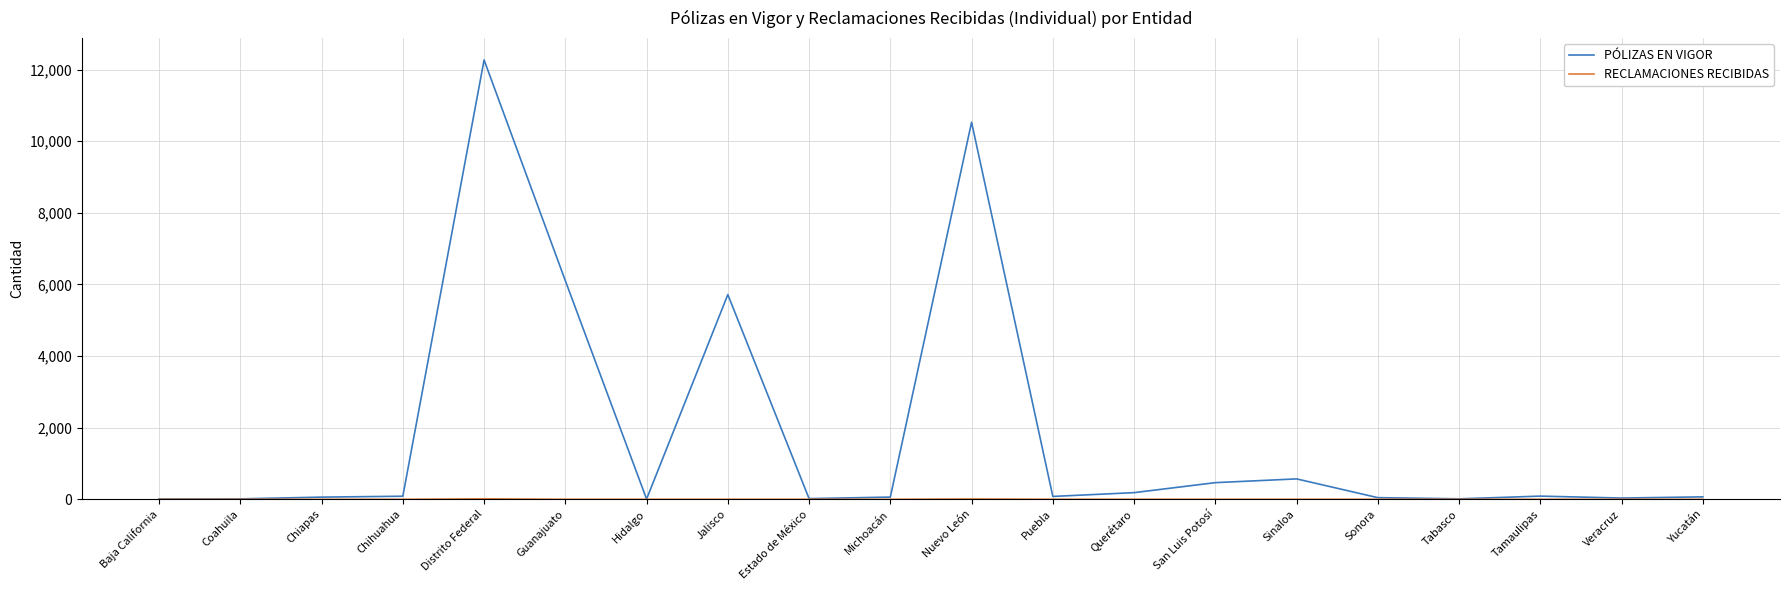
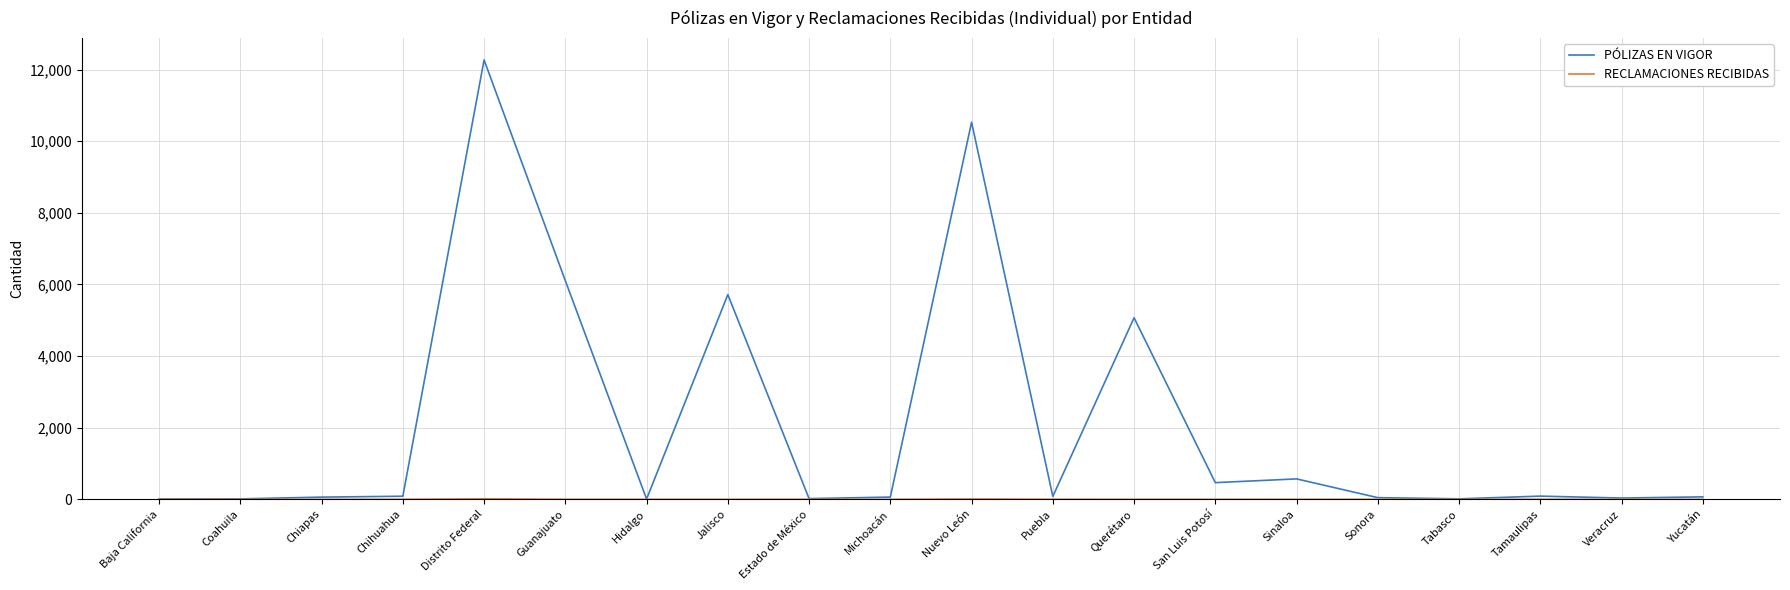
PÓLIZAS EN VIGOR, Querétaro: 200 -> 5,100
